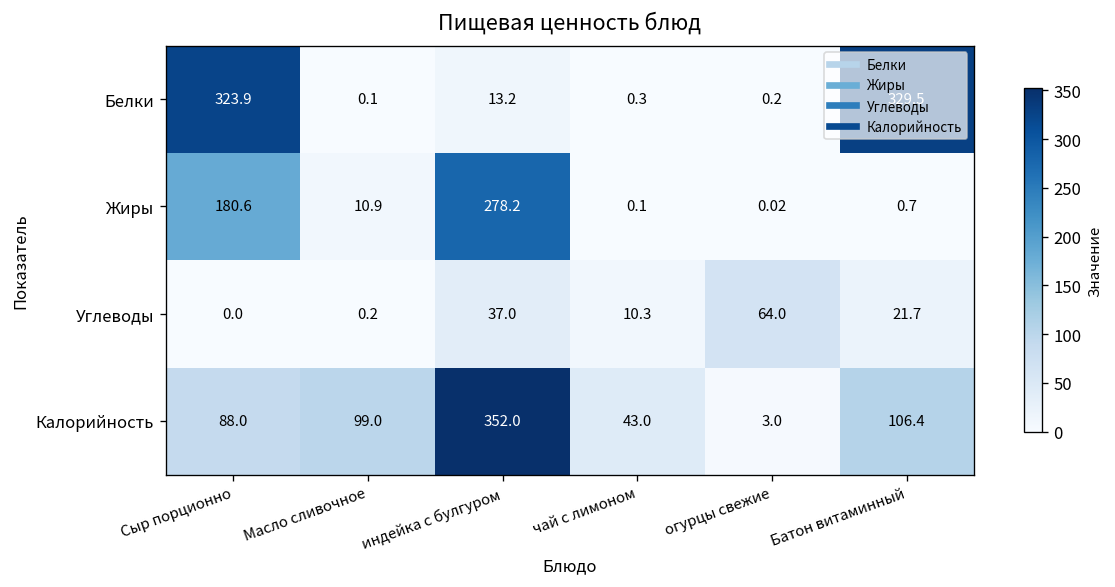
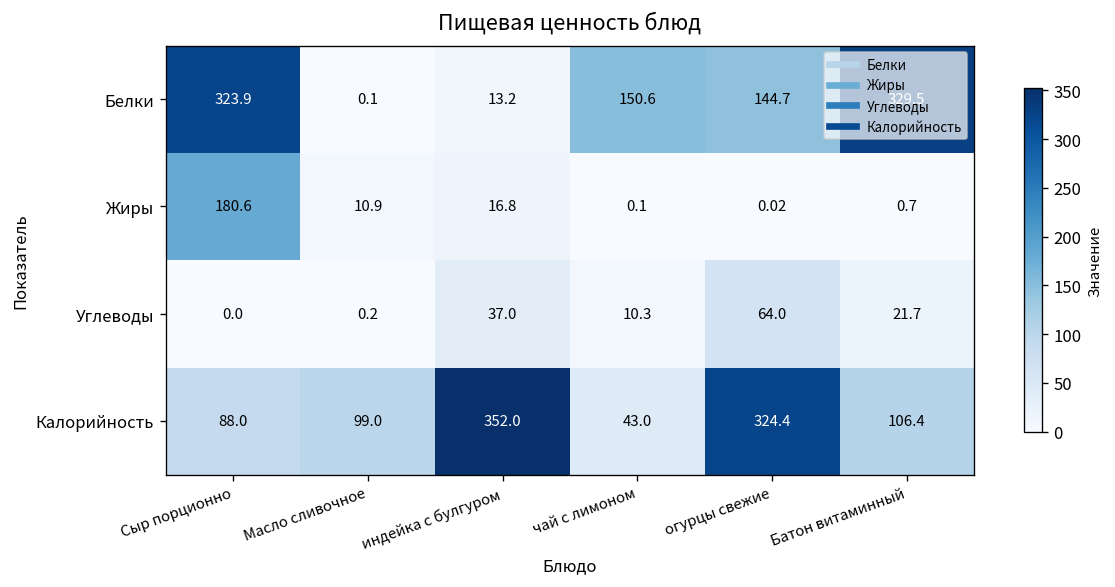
Белки, чай с лимоном: 0.3 -> 150.6
Белки, огурцы свежие: 0.2 -> 144.7
Жиры, индейка с булгуром: 278.2 -> 16.8
Калорийность, огурцы свежие: 3.0 -> 324.4
